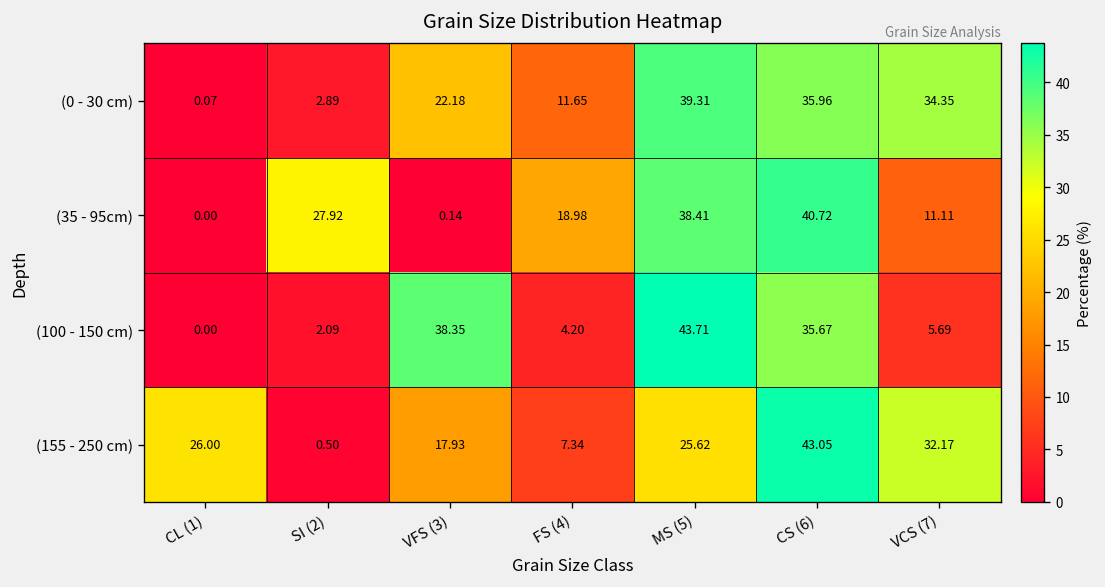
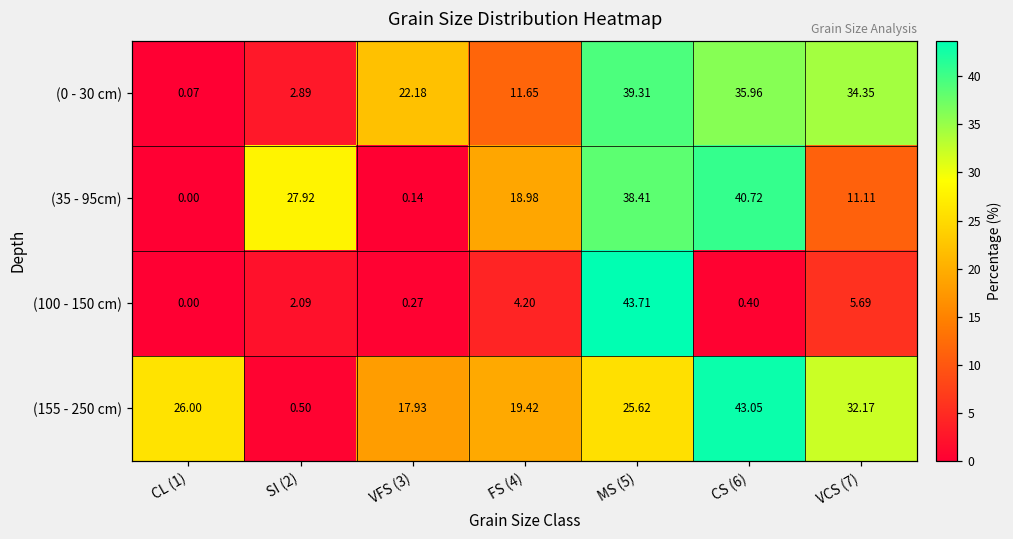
(100 - 150 cm), VFS (3): 38.35 -> 0.27
(100 - 150 cm), CS (6): 35.67 -> 0.40
(155 - 250 cm), FS (4): 7.34 -> 19.42
